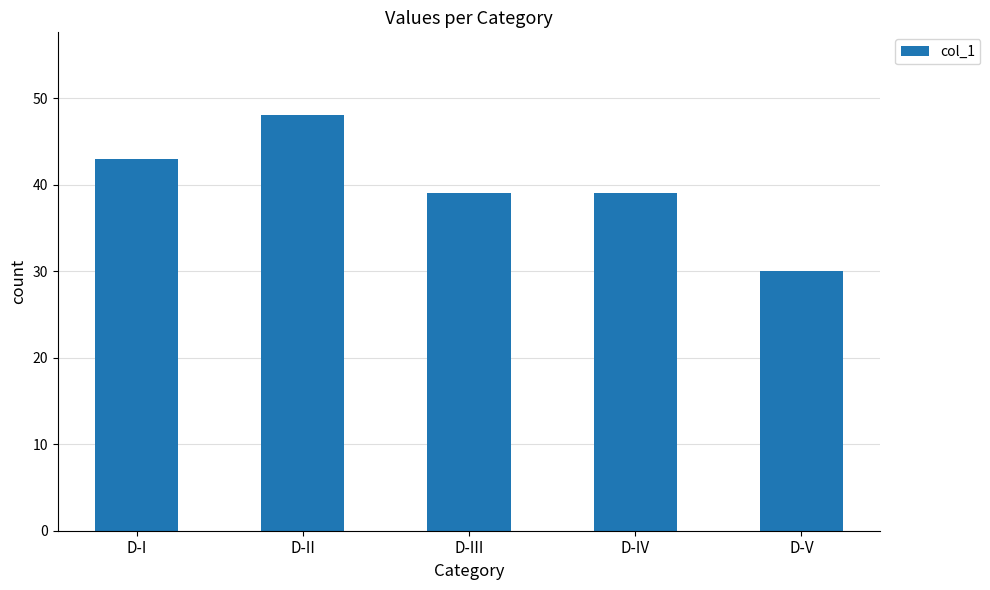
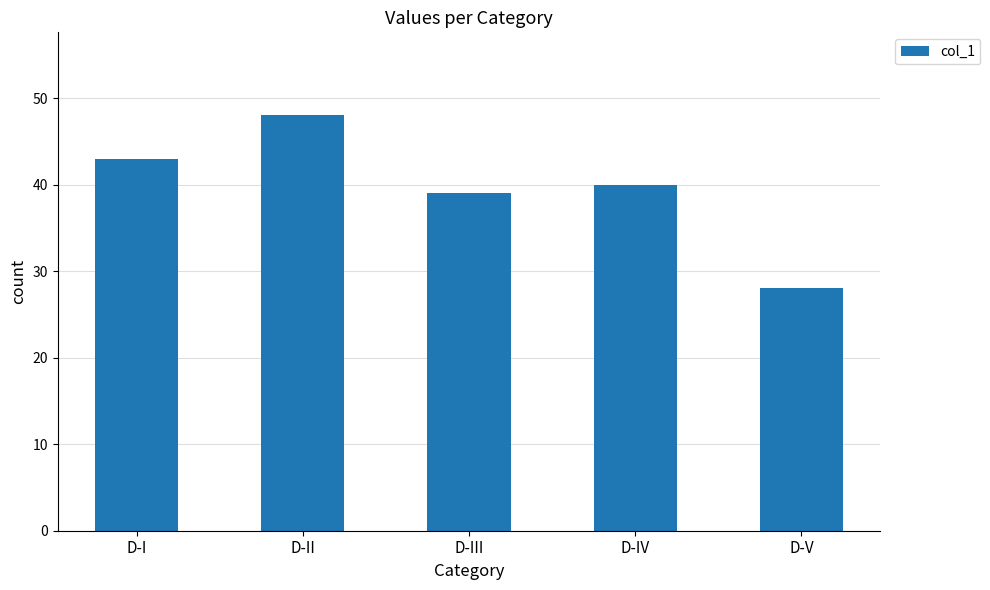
D-IV: 39 -> 40
D-V: 30 -> 28
